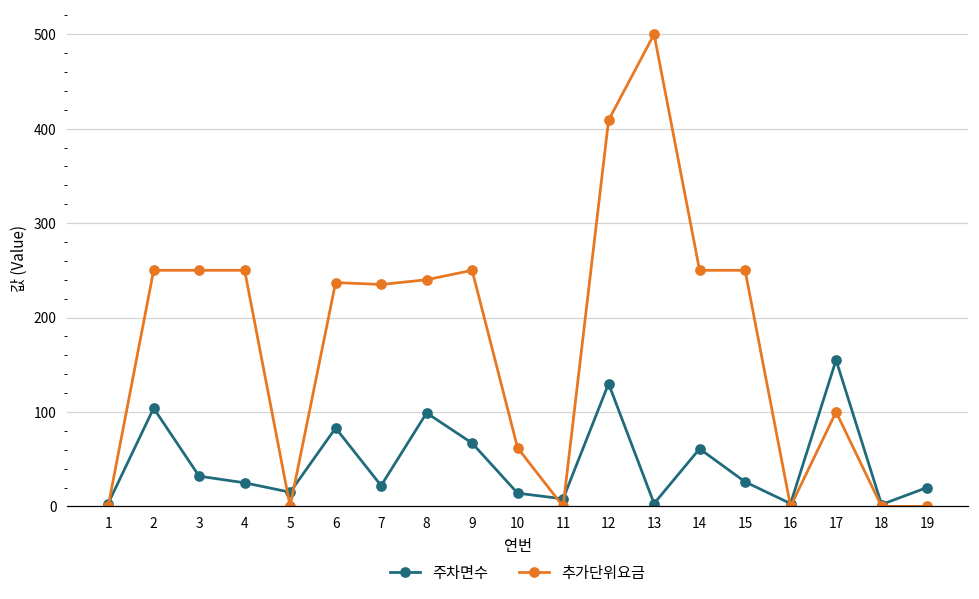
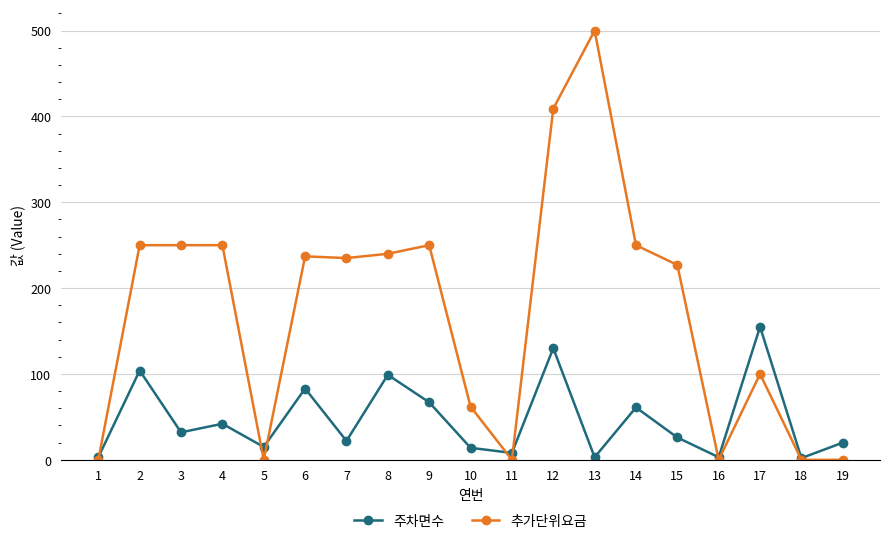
주차면수, 4: 30 -> 40
추가단위요금, 15: 250 -> 230
